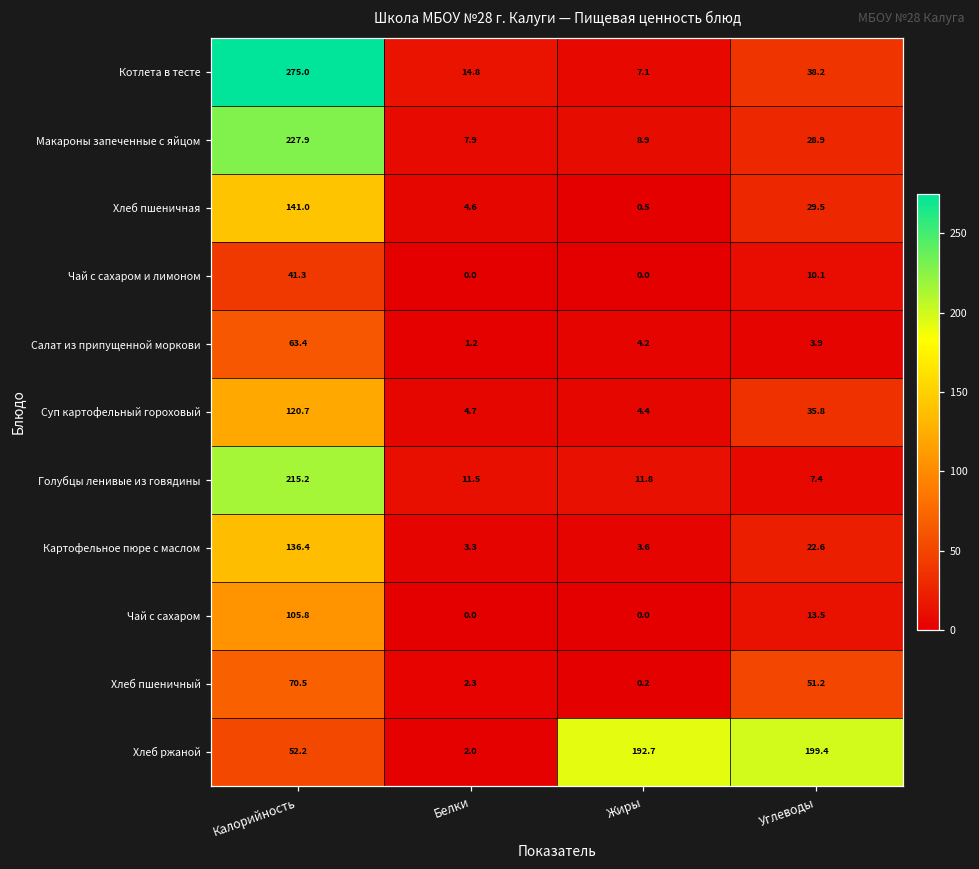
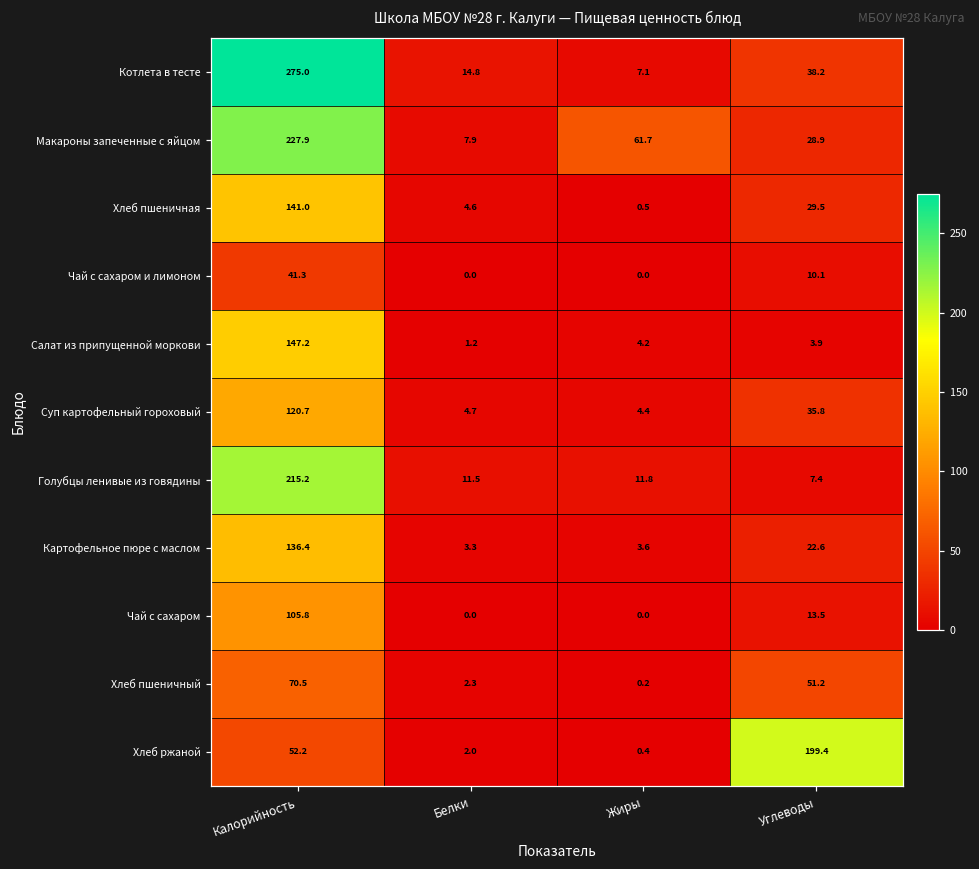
Макароны запеченные с яйцом, Жиры: 8.9 -> 61.7
Салат из припущенной моркови, Калорийность: 63.4 -> 147.2
Хлеб ржаной, Жиры: 192.7 -> 0.4
